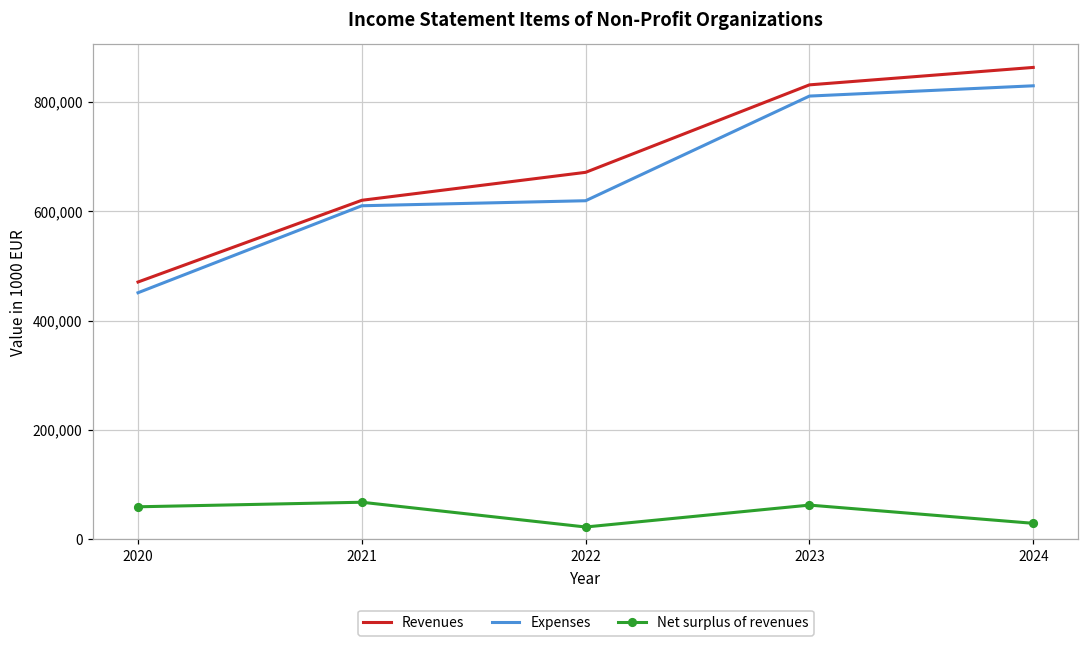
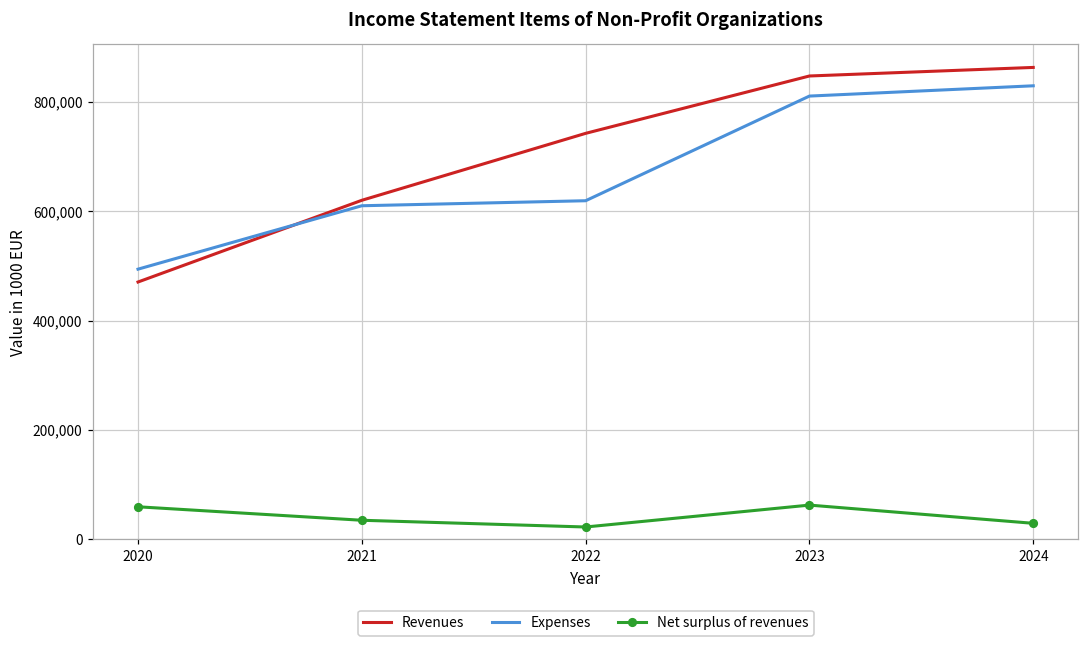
Expenses, 2020: 450,000 -> 490,000
Net surplus of revenues, 2021: 70,000 -> 40,000
Revenues, 2022: 670,000 -> 740,000
Revenues, 2023: 830,000 -> 850,000
